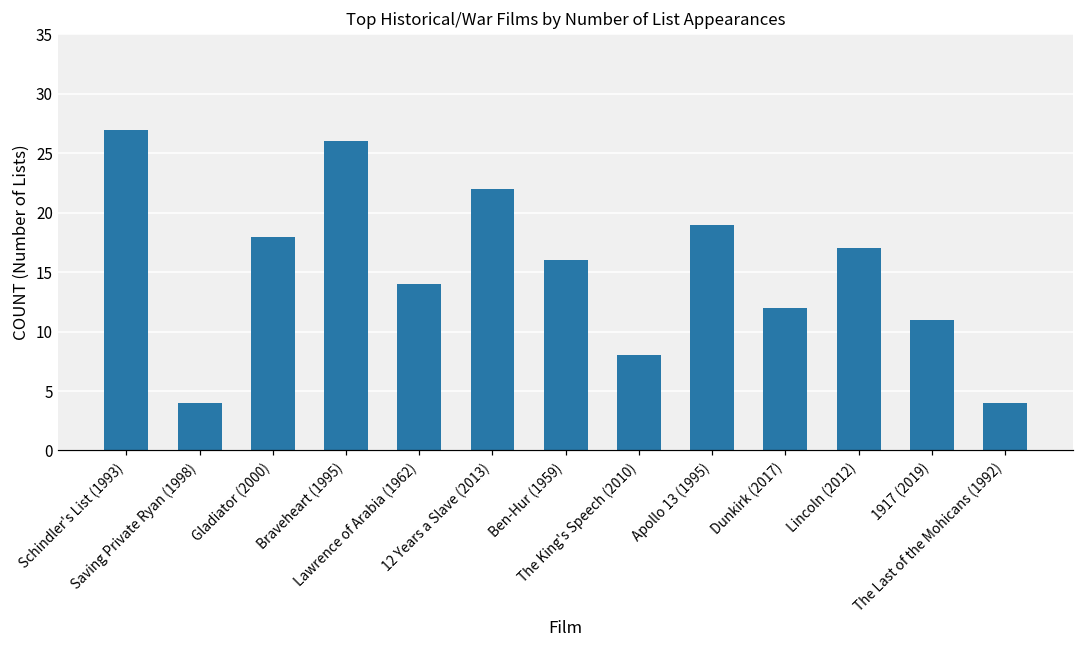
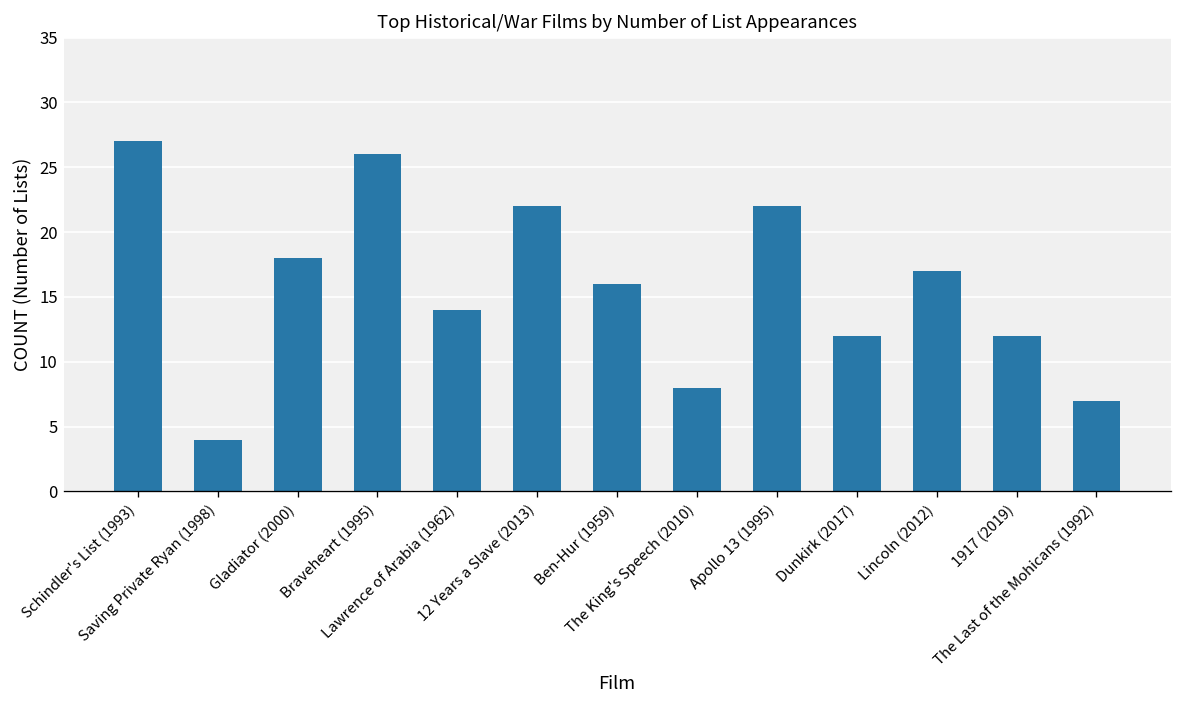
Apollo 13 (1995): 19 -> 22
1917 (2019): 11 -> 12
The Last of the Mohicans (1992): 4 -> 7
